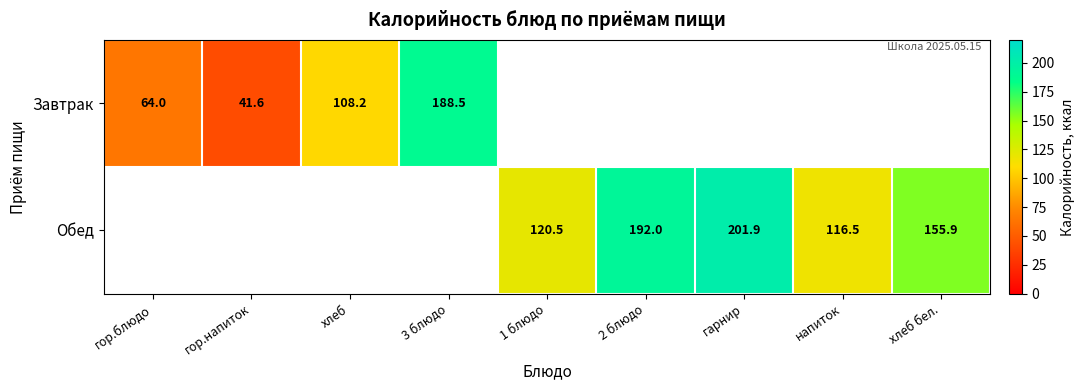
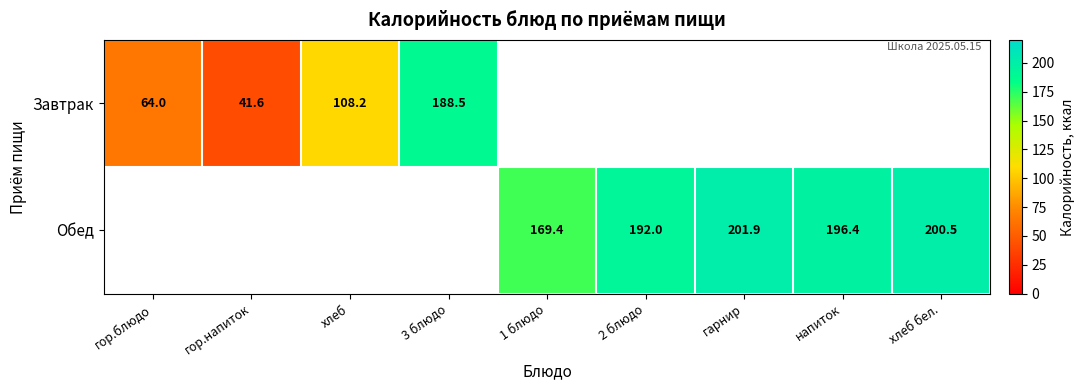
Обед, 1 блюдо: 120.5 -> 169.4
Обед, напиток: 116.5 -> 196.4
Обед, хлеб бел.: 155.9 -> 200.5
